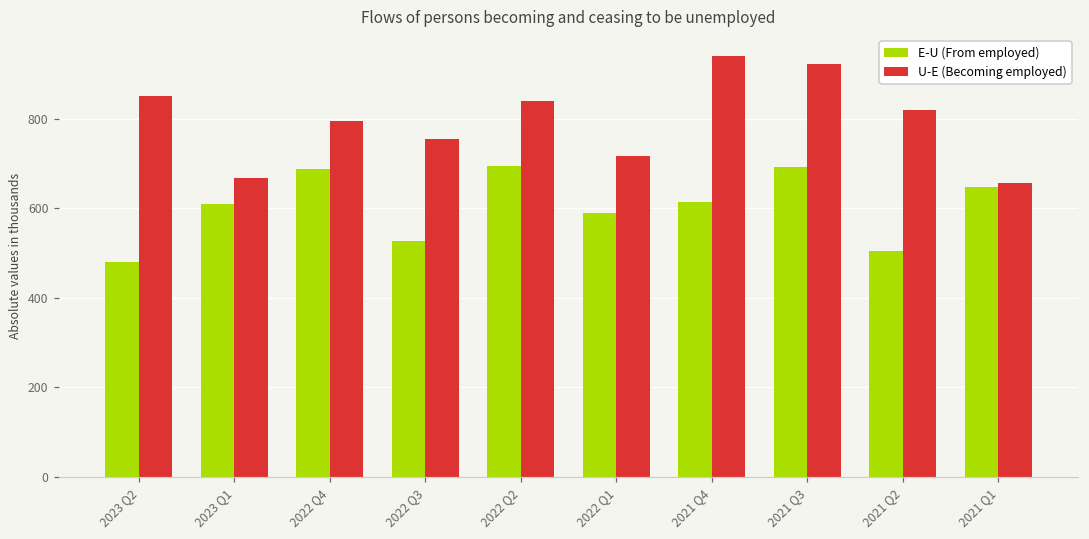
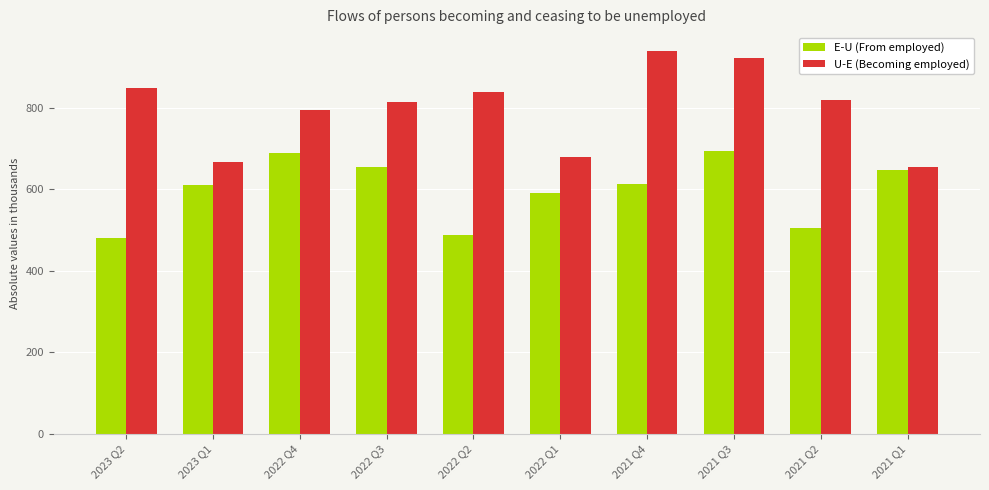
E-U (From employed), 2022 Q3: 530 -> 650
U-E (Becoming employed), 2022 Q3: 750 -> 810
E-U (From employed), 2022 Q2: 700 -> 490
U-E (Becoming employed), 2022 Q1: 720 -> 680
